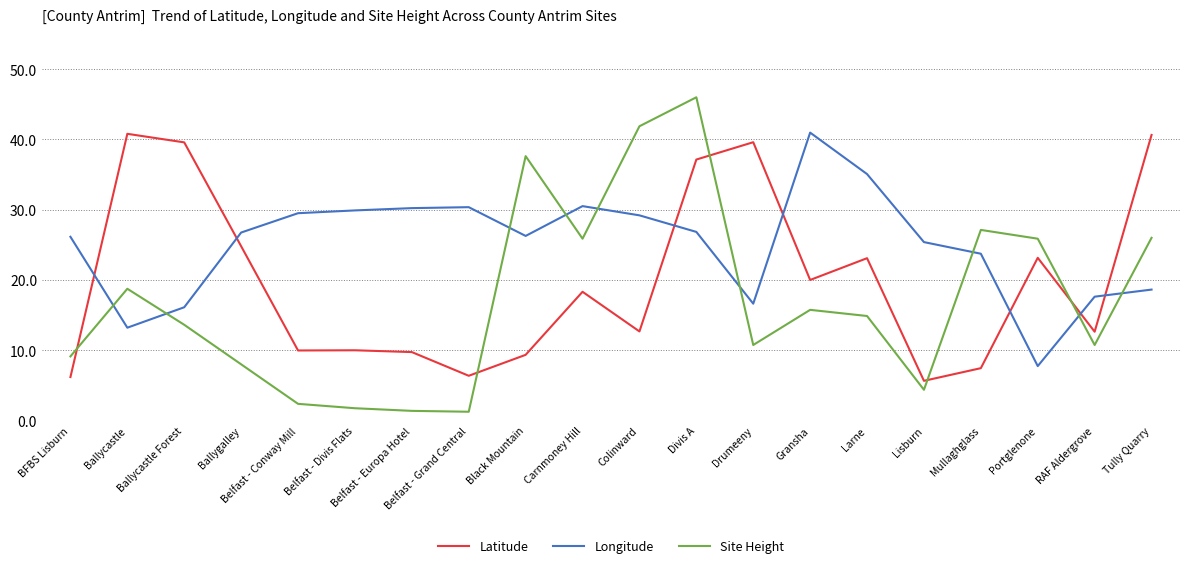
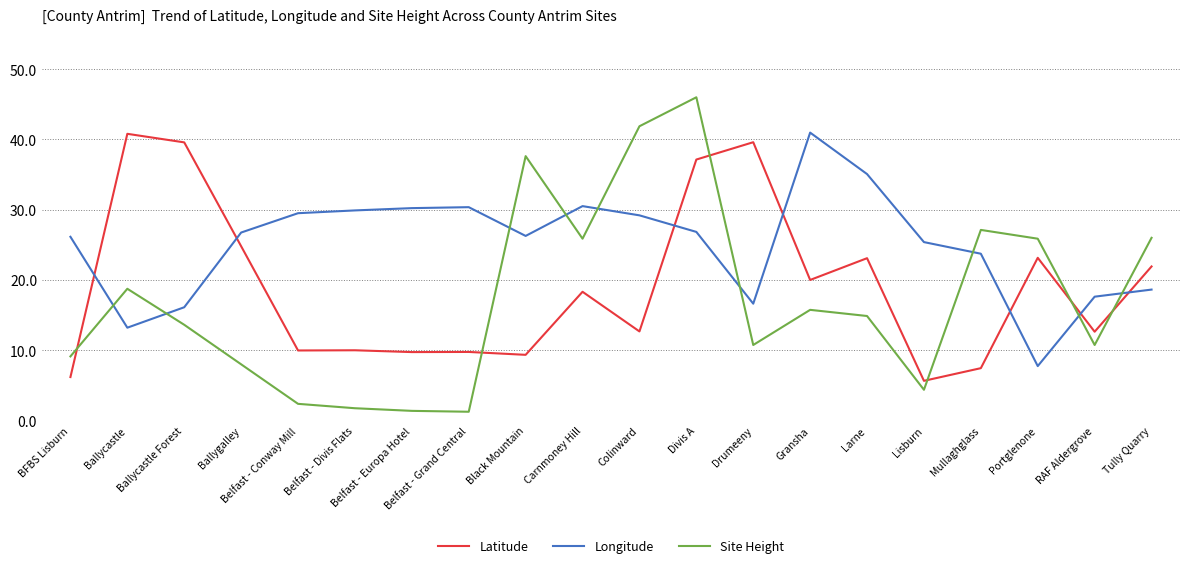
Latitude, Belfast - Grand Central: 6 -> 10
Latitude, Tully Quarry: 41 -> 22
